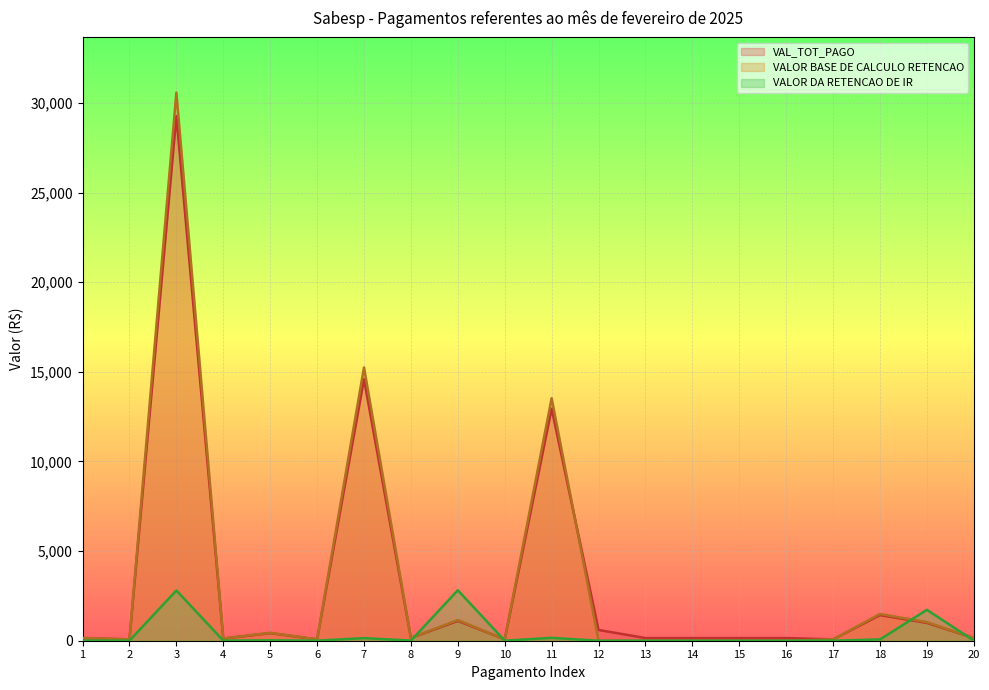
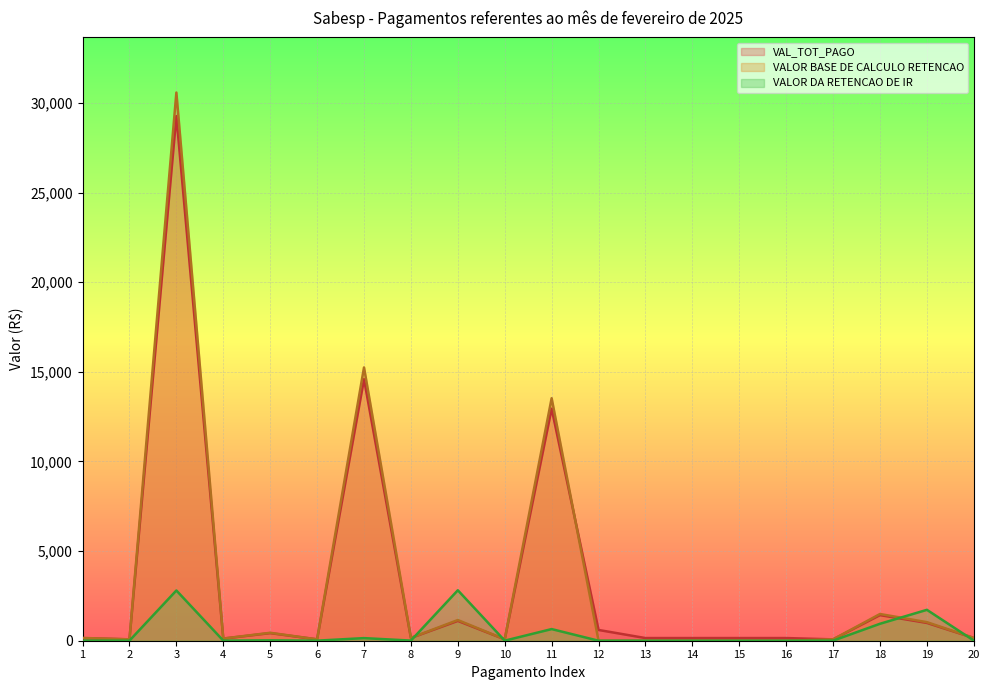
VALOR DA RETENCAO DE IR, 11: 200 -> 600
VALOR DA RETENCAO DE IR, 18: 100 -> 900
